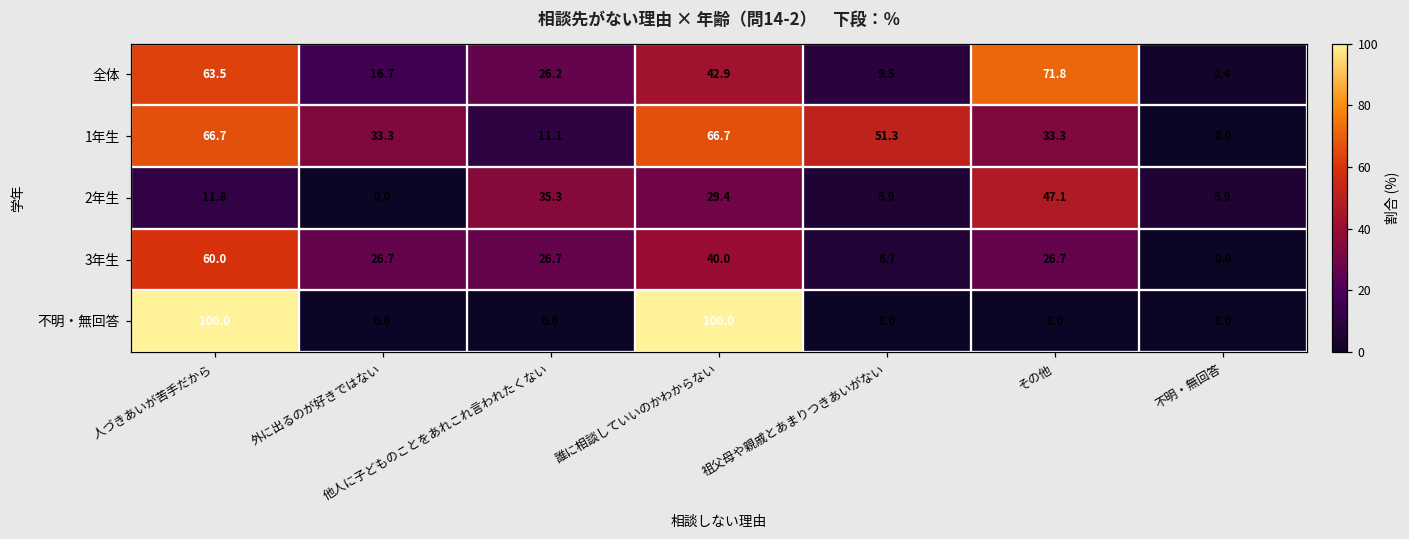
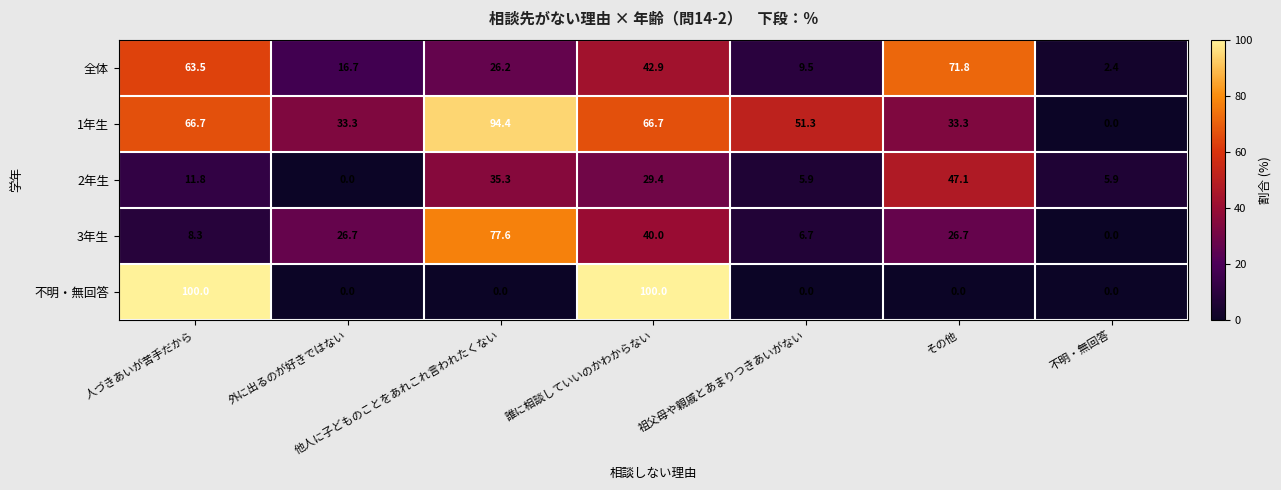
1年生, 他人に子どものことをあれこれ言われたくない: 11.1 -> 94.4
3年生, 人づきあいが苦手だから: 60.0 -> 8.3
3年生, 他人に子どものことをあれこれ言われたくない: 26.7 -> 77.6
